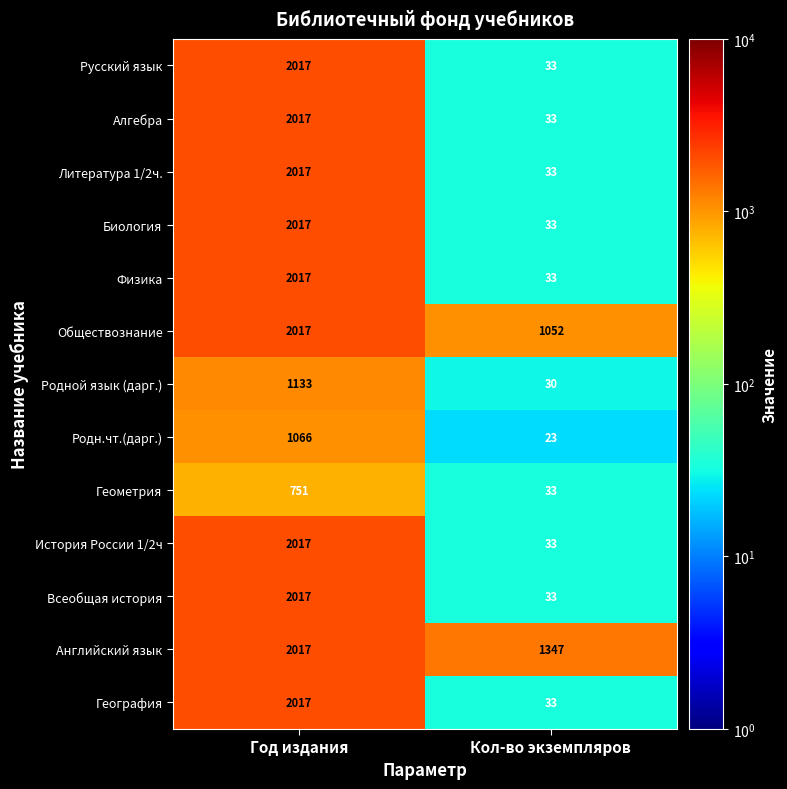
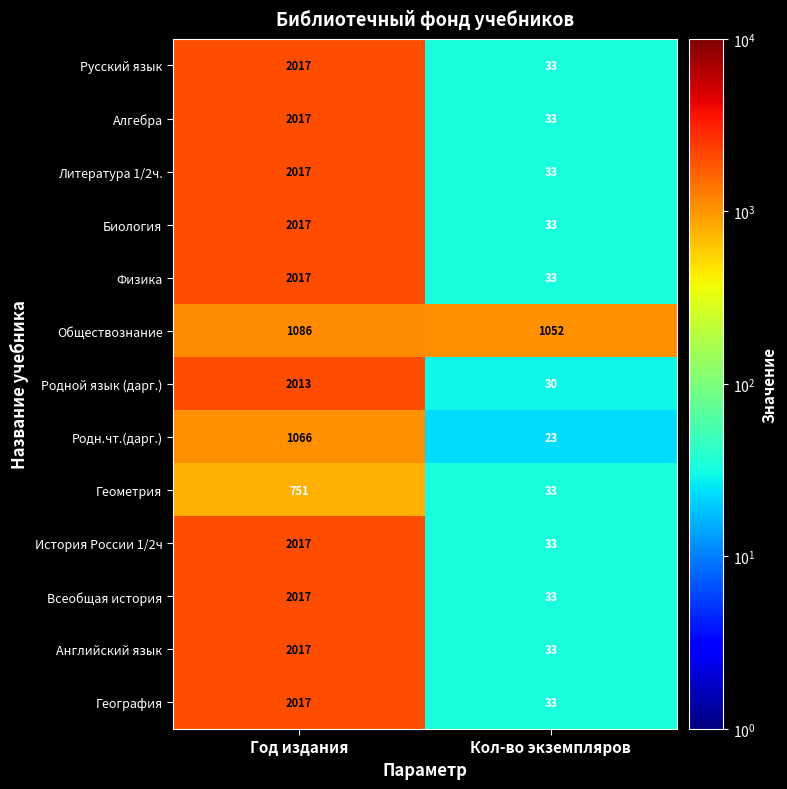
Обществознание, Год издания: 2017 -> 1086
Родной язык (дарг.), Год издания: 1133 -> 2013
Английский язык, Кол-во экземпляров: 1347 -> 33
